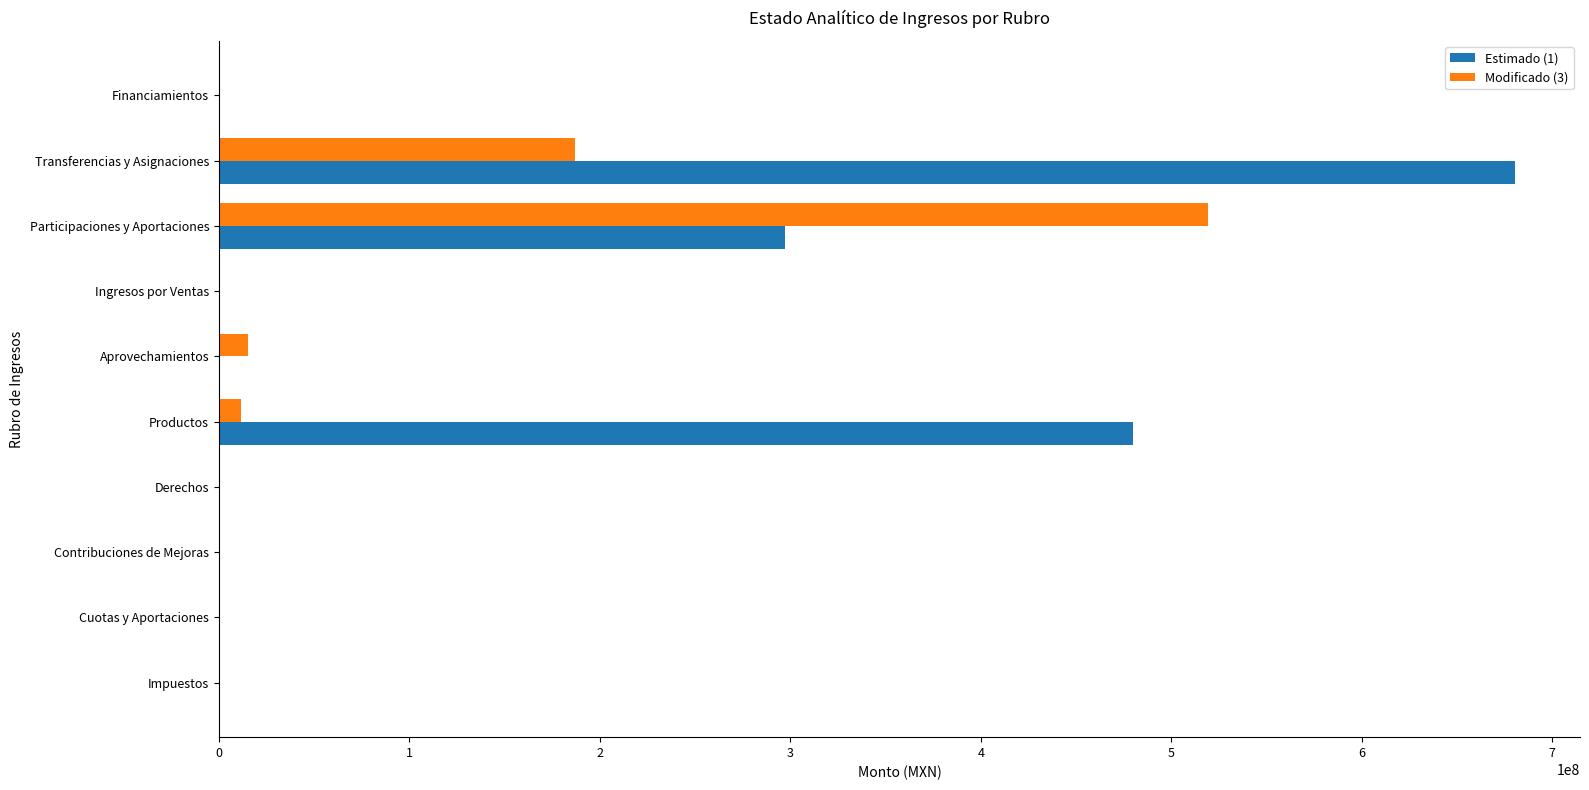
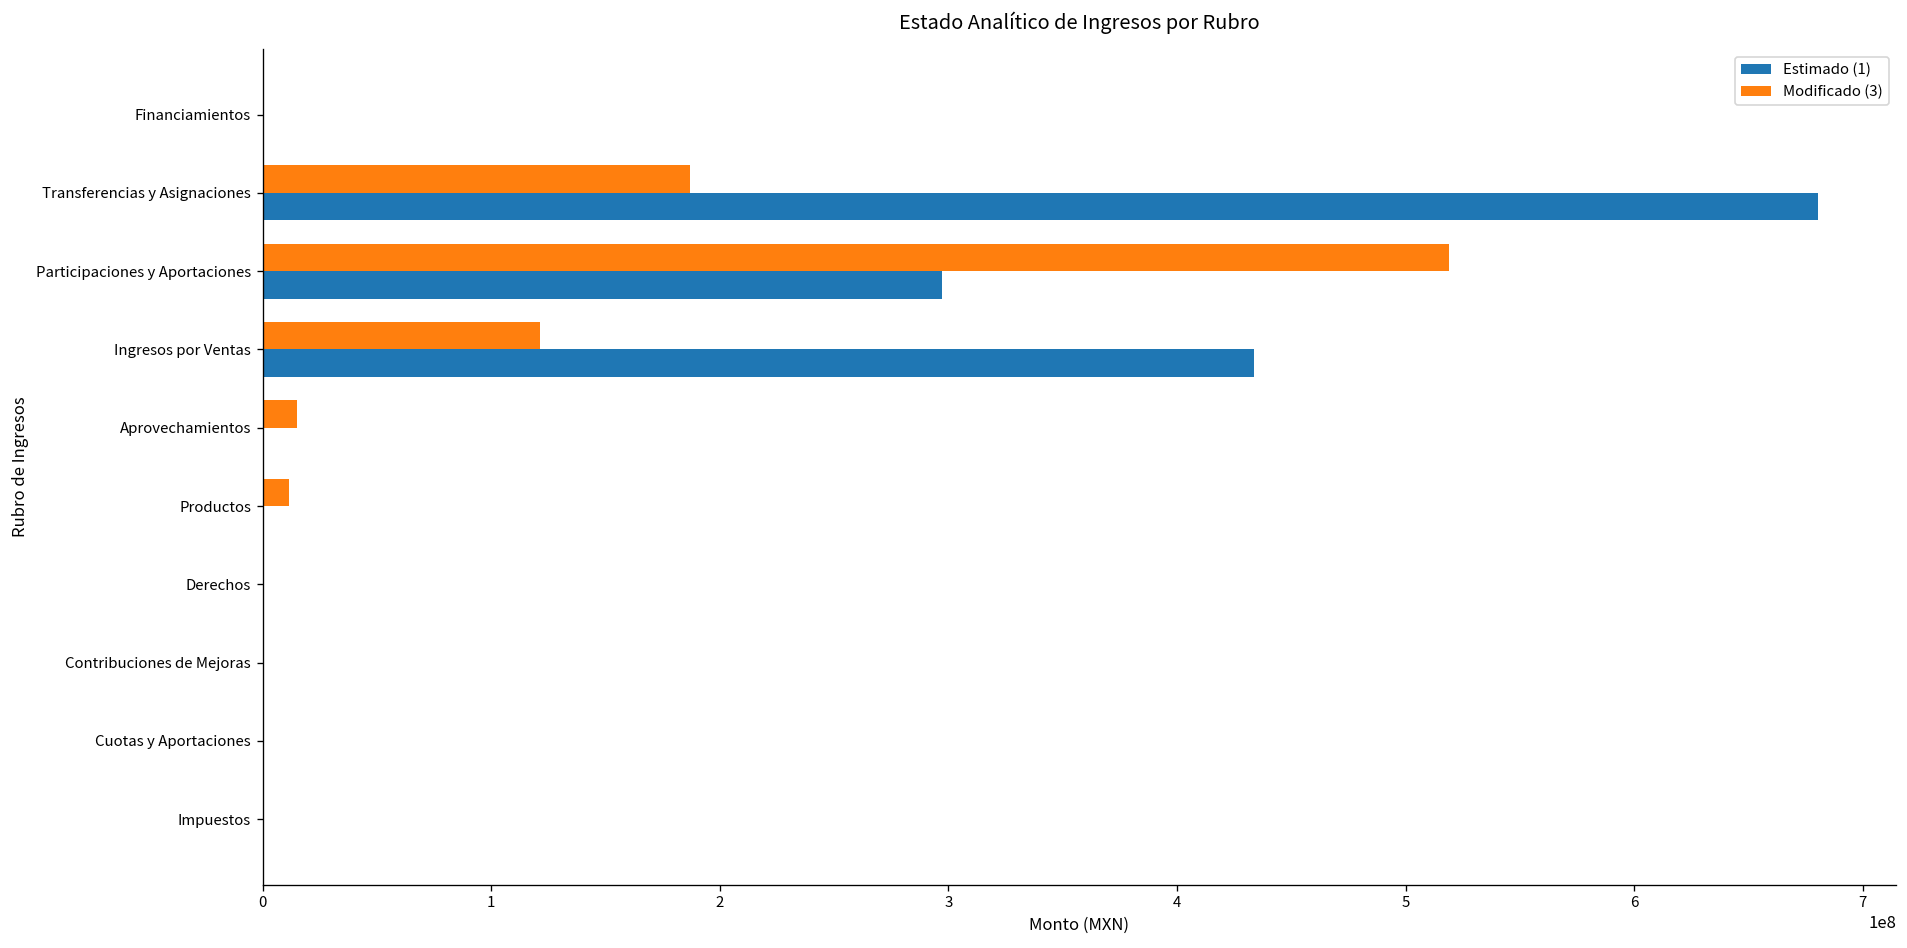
Modificado (3), Ingresos por Ventas: 0 -> 121000000
Estimado (1), Ingresos por Ventas: 0 -> 434000000
Estimado (1), Productos: 480000000 -> 0
